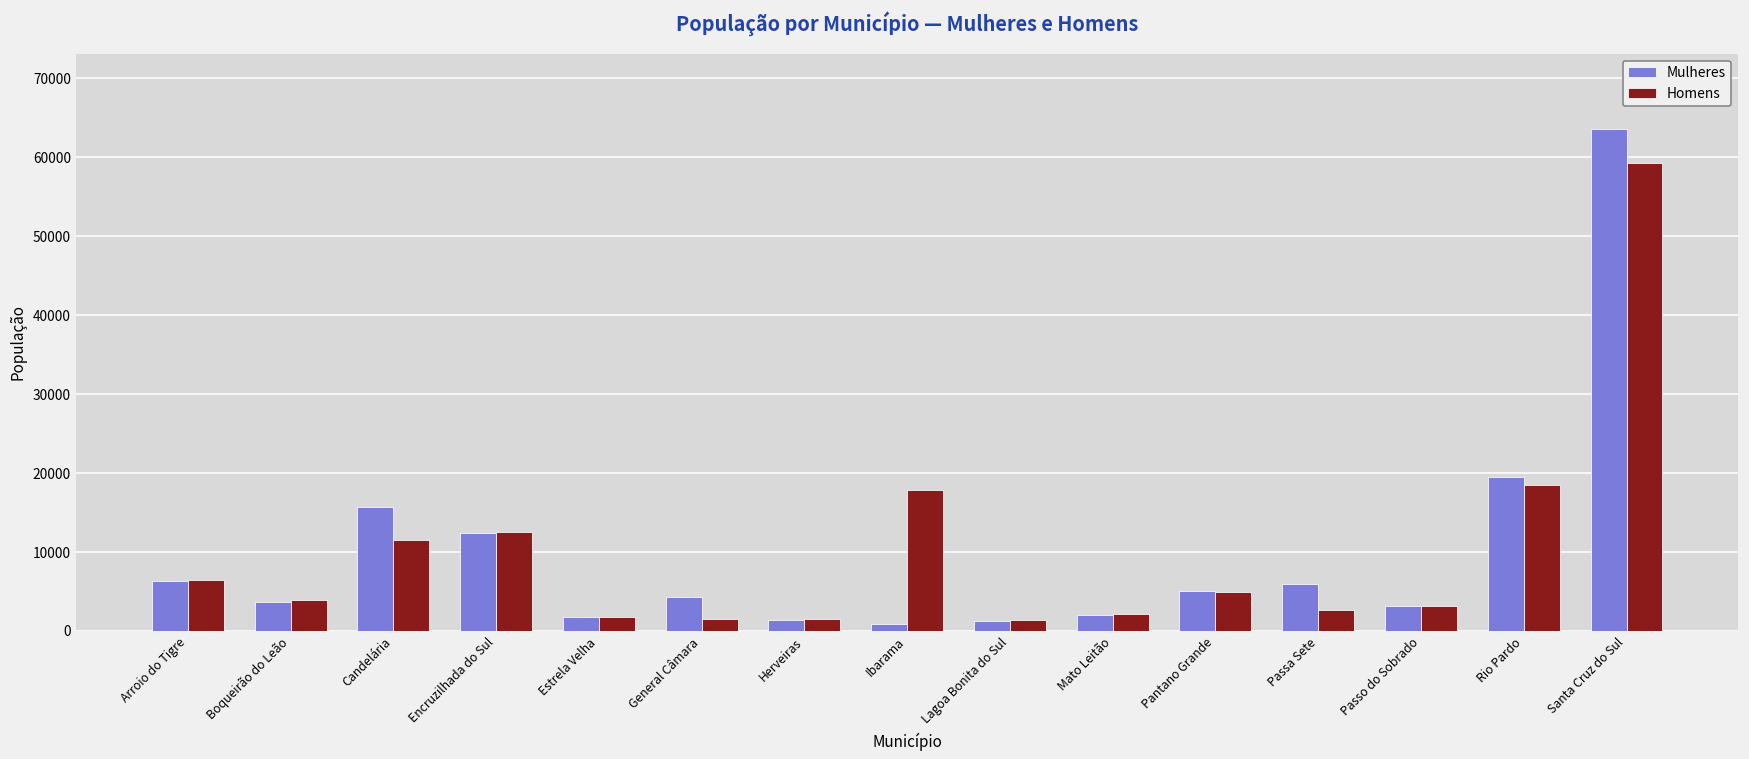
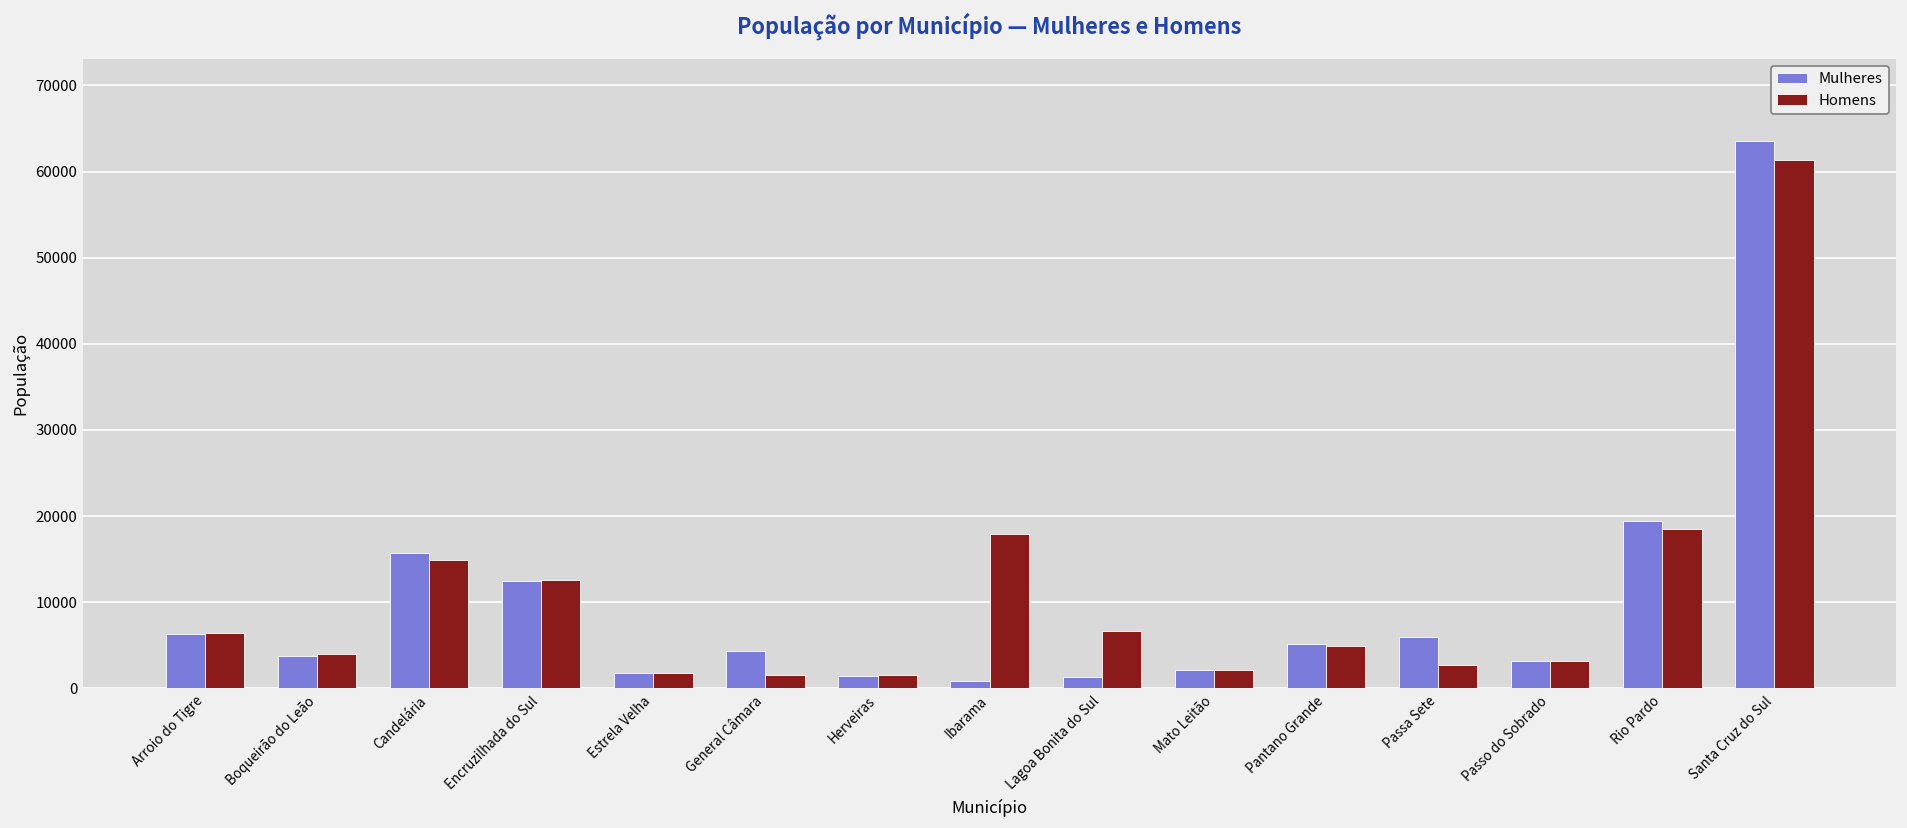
Homens, Candelária: 12000 -> 15000
Homens, Lagoa Bonita do Sul: 1000 -> 7000
Homens, Santa Cruz do Sul: 59000 -> 61000
